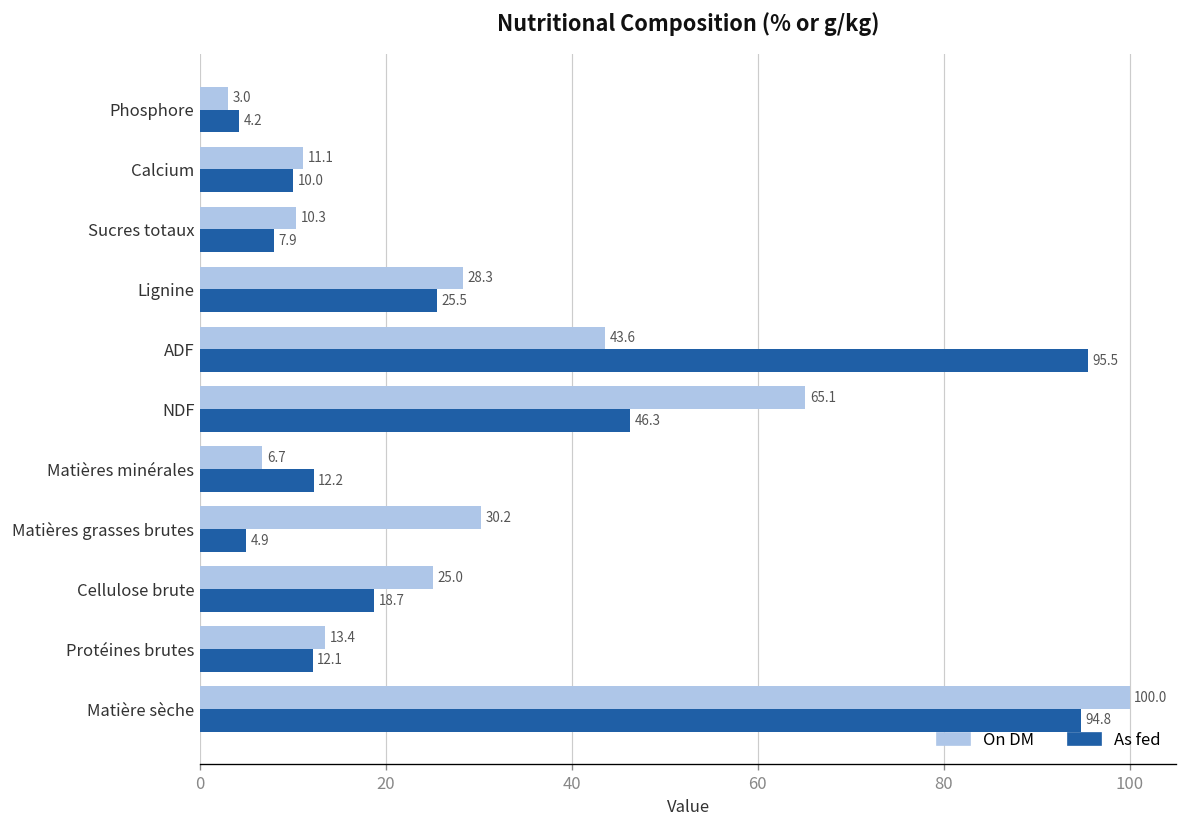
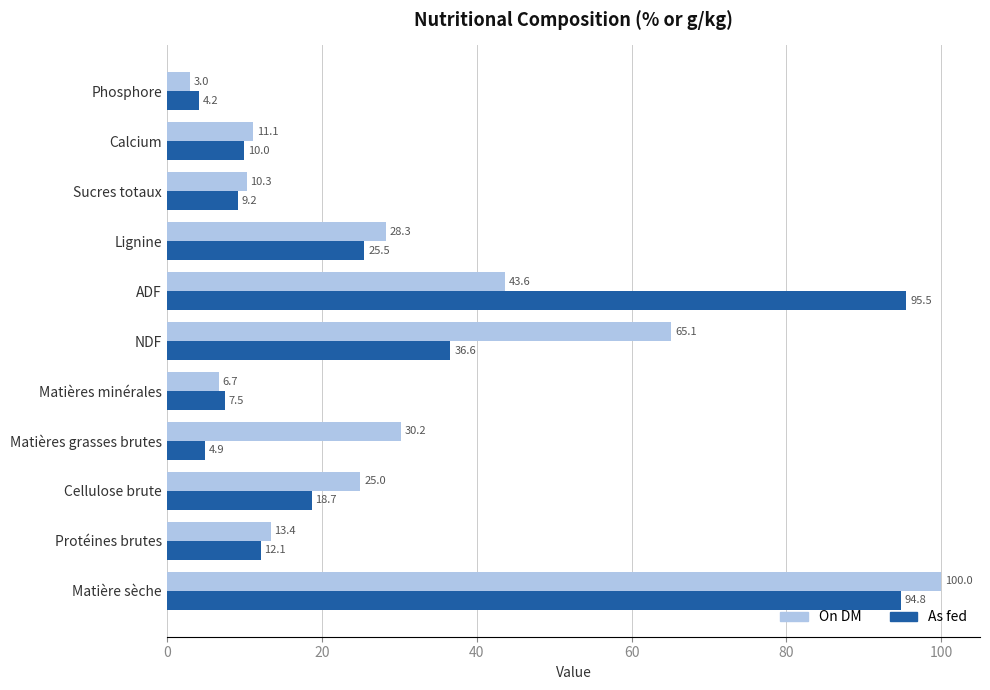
As fed, Sucres totaux: 7.9 -> 9.2
As fed, NDF: 46.3 -> 36.6
As fed, Matières minérales: 12.2 -> 7.5
